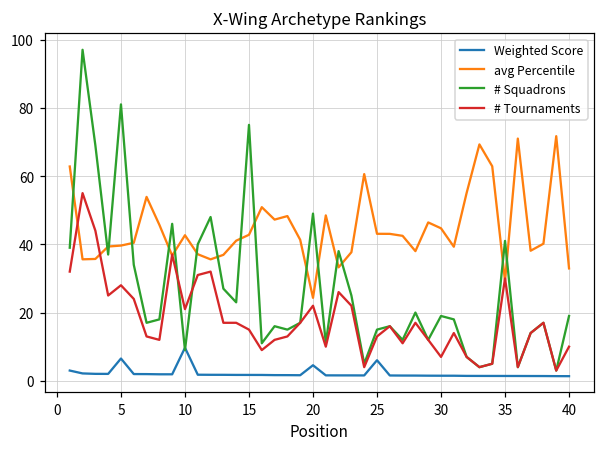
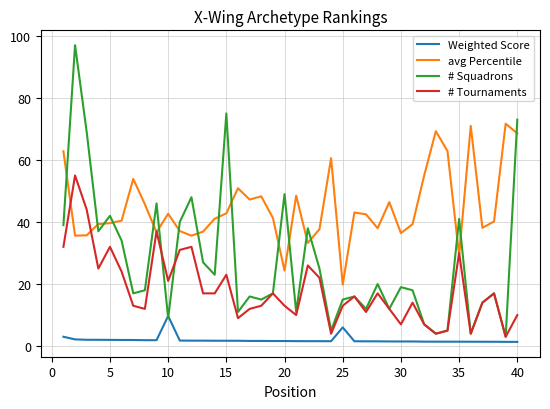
Weighted Score, 5: 7 -> 2
# Squadrons, 5: 81 -> 42
# Tournaments, 5: 28 -> 32
# Tournaments, 15: 15 -> 23
Weighted Score, 20: 5 -> 2
# Tournaments, 20: 22 -> 13
avg Percentile, 25: 43 -> 20
avg Percentile, 30: 45 -> 36
avg Percentile, 40: 33 -> 69
# Squadrons, 40: 19 -> 73
